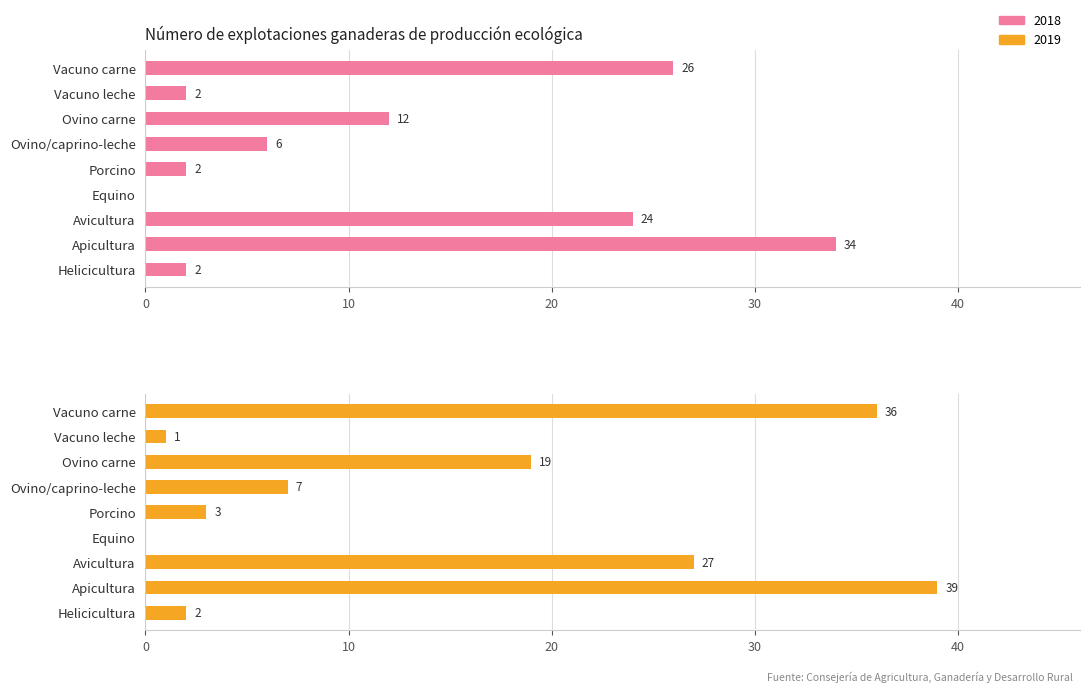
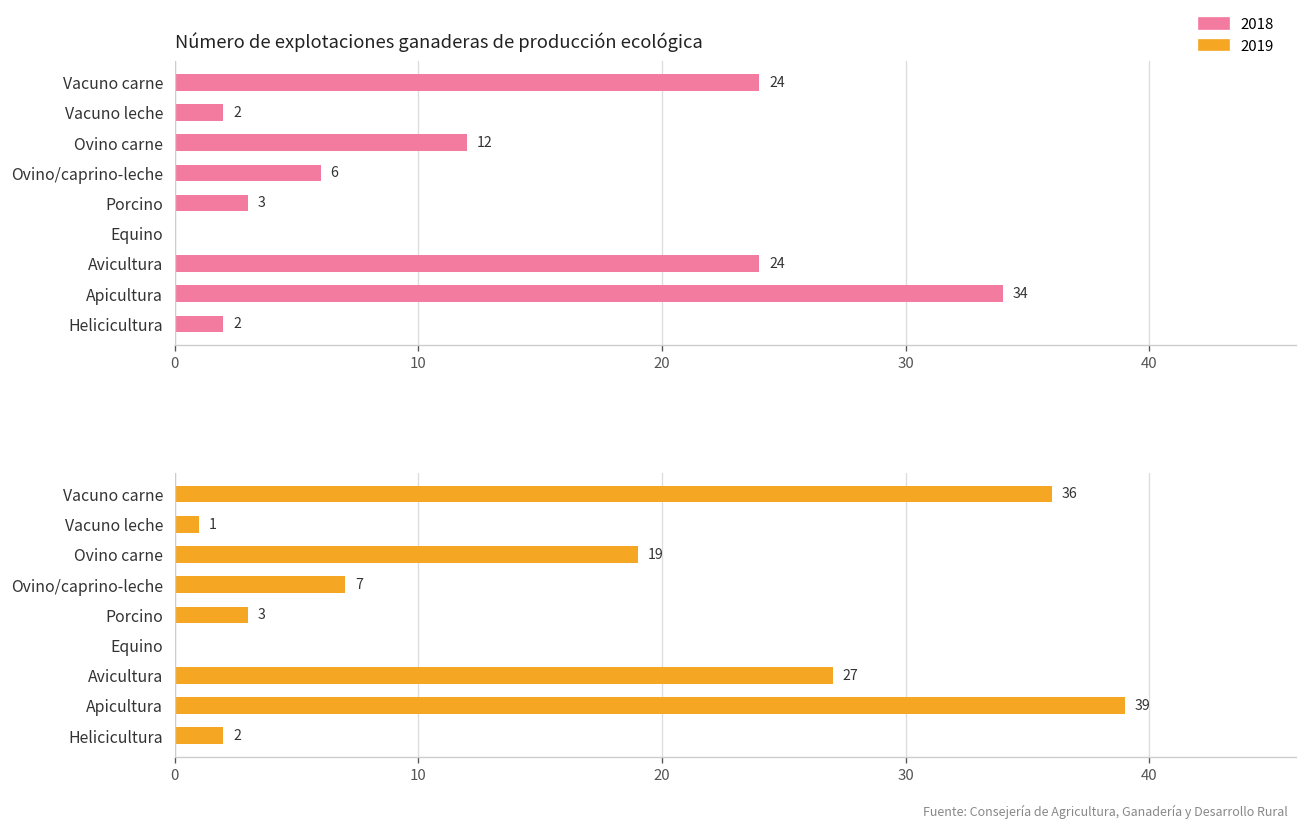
Número de explotaciones ganaderas de producción ecológica, Vacuno carne: 26 -> 24
Número de explotaciones ganaderas de producción ecológica, Porcino: 2 -> 3
